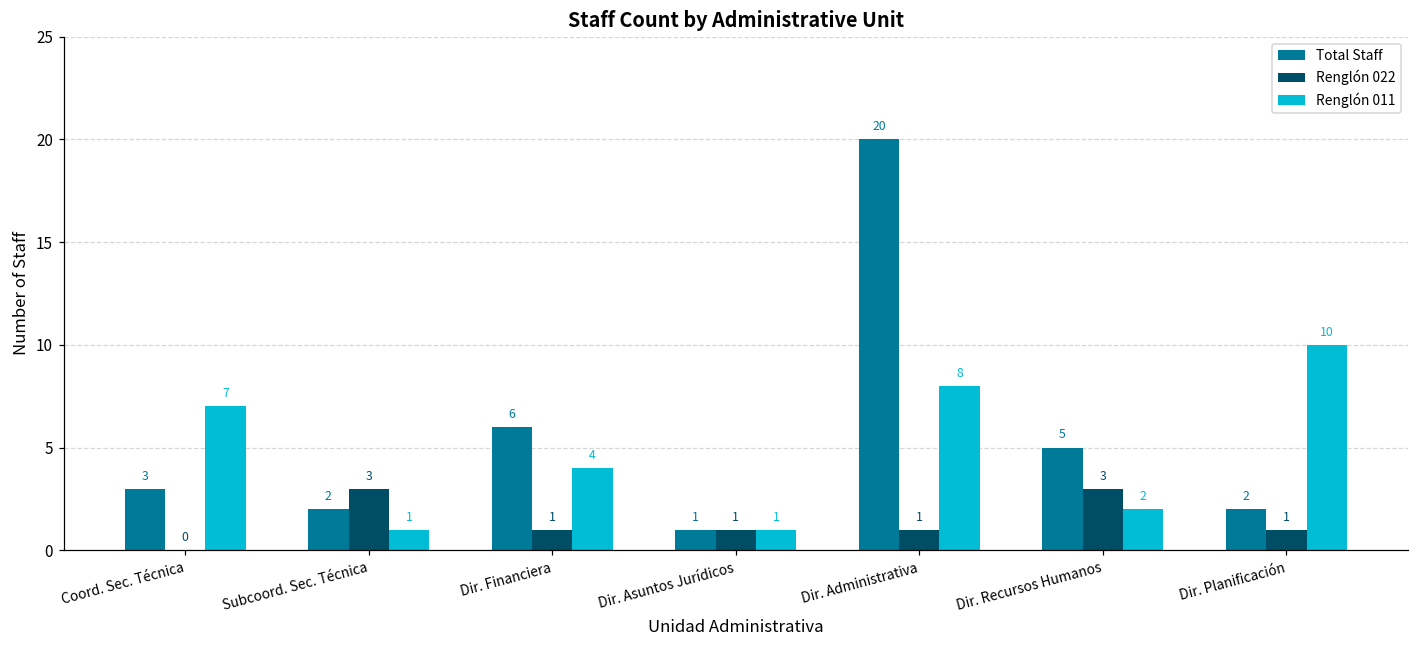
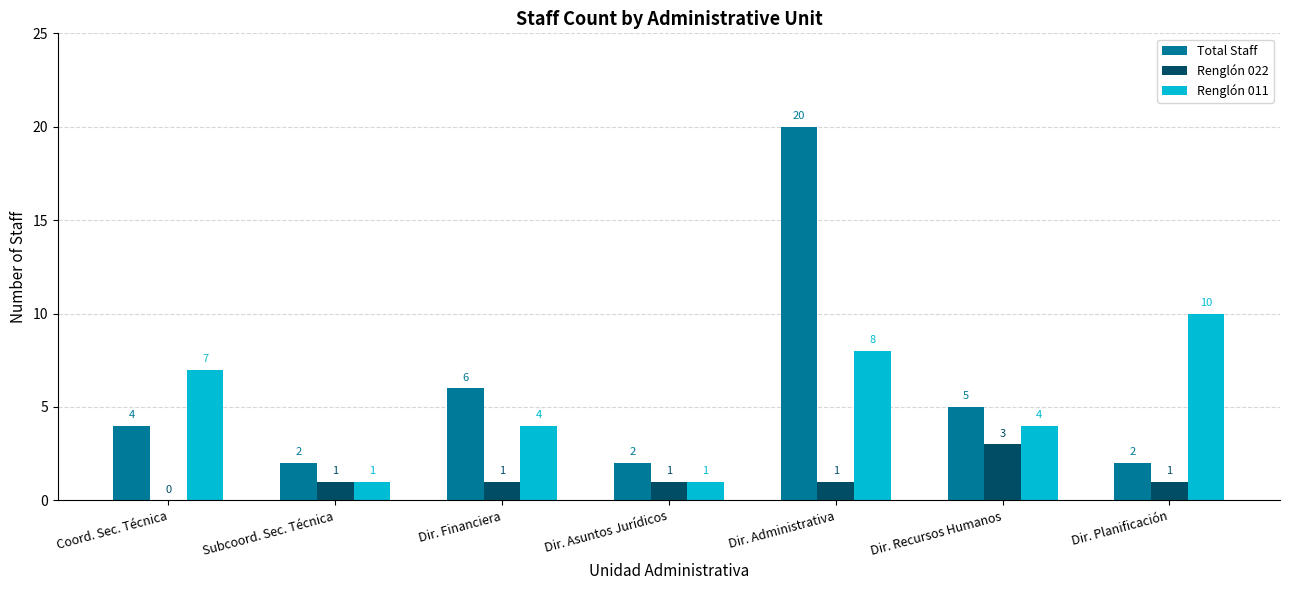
Total Staff, Coord. Sec. Técnica: 3 -> 4
Renglón 022, Subcoord. Sec. Técnica: 3 -> 1
Total Staff, Dir. Asuntos Jurídicos: 1 -> 2
Renglón 011, Dir. Recursos Humanos: 2 -> 4
